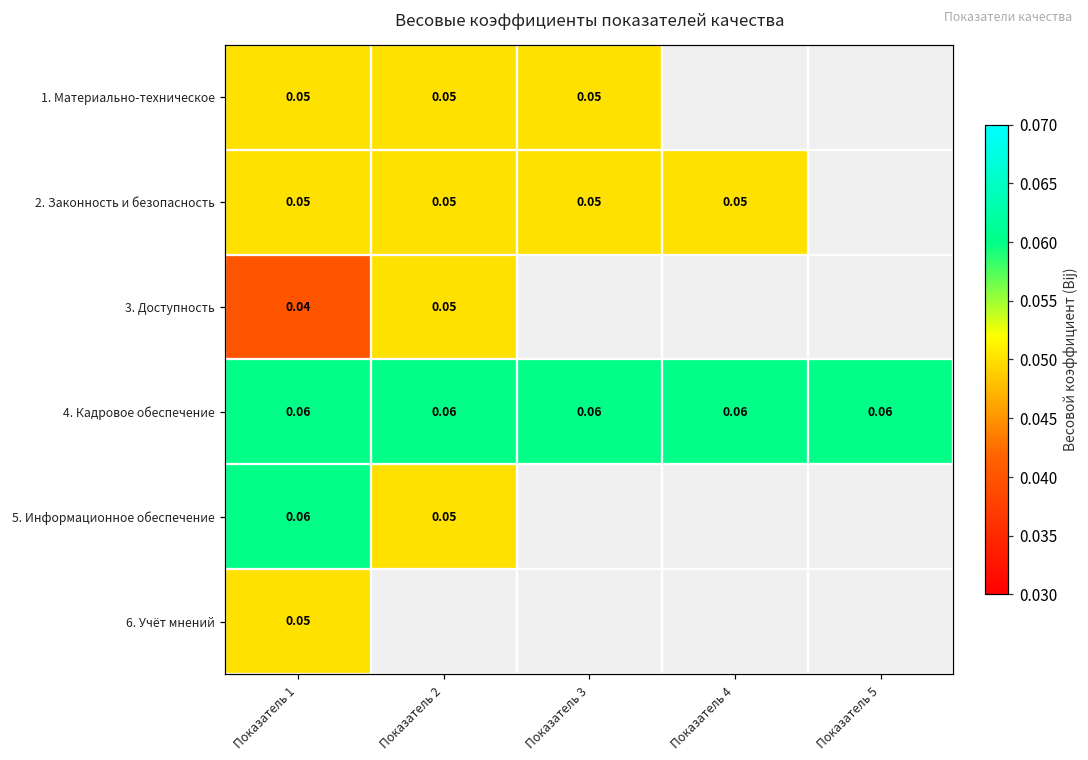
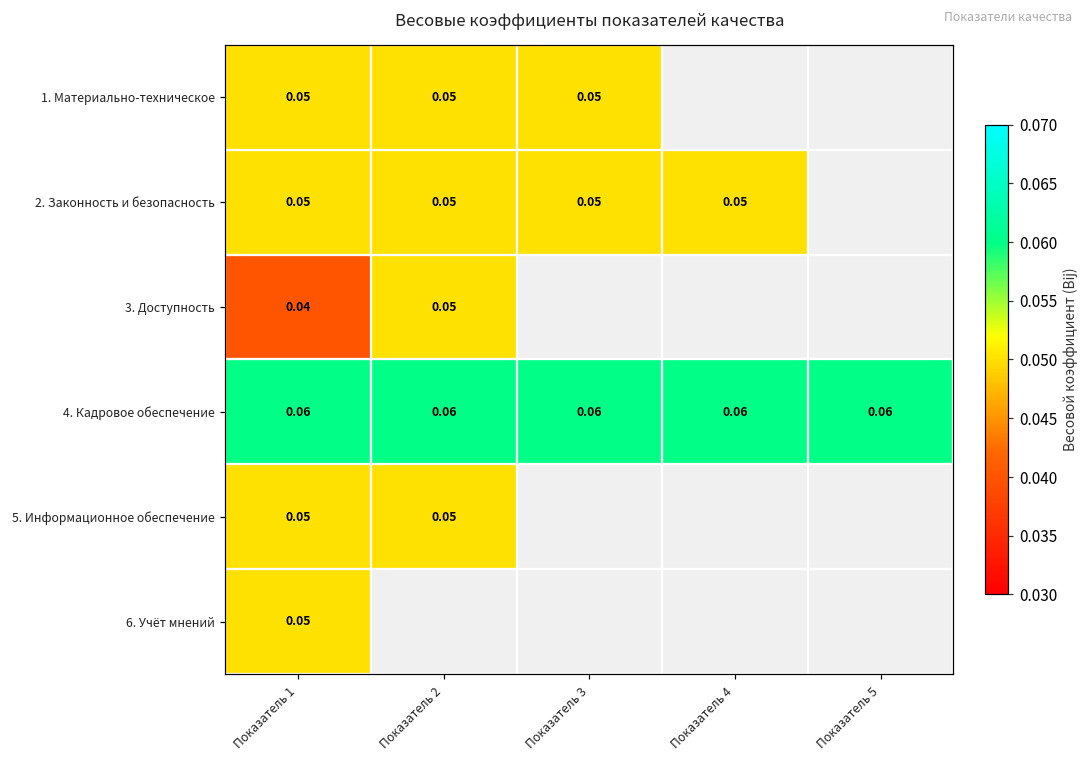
5. Информационное обеспечение, Показатель 1: 0.06 -> 0.05
